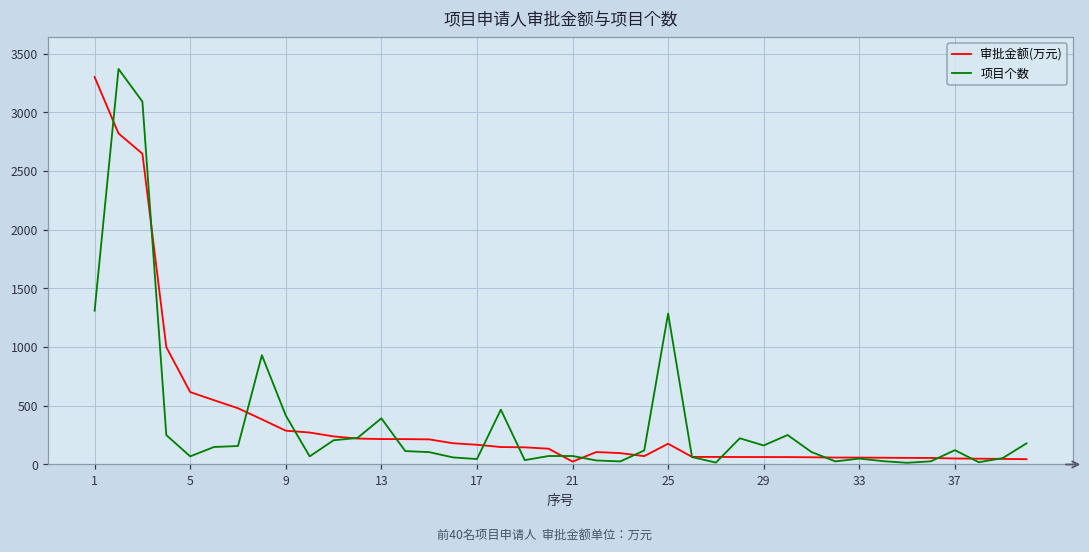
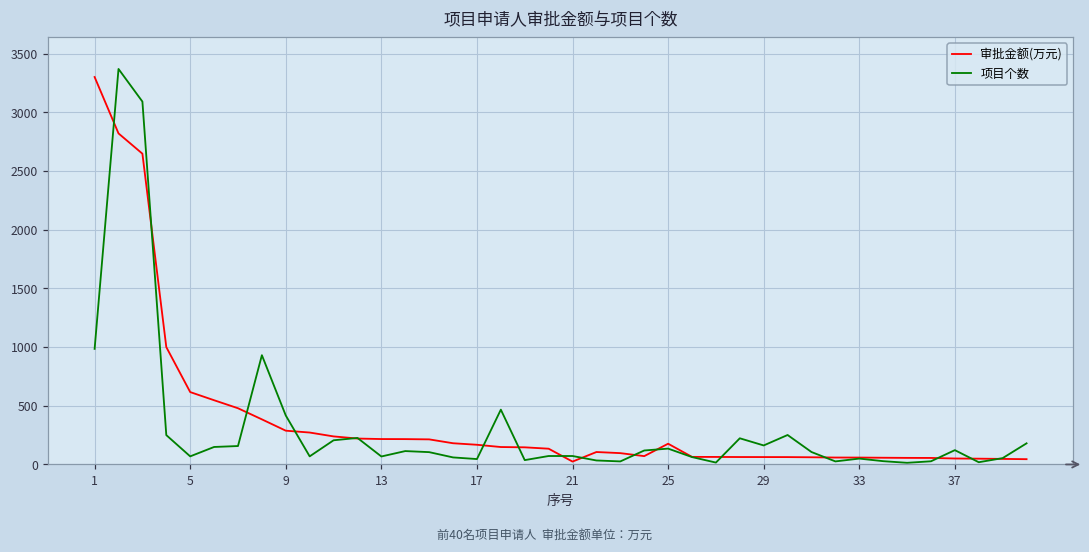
项目个数, 1: 1310 -> 990
项目个数, 13: 390 -> 70
项目个数, 25: 1290 -> 140
